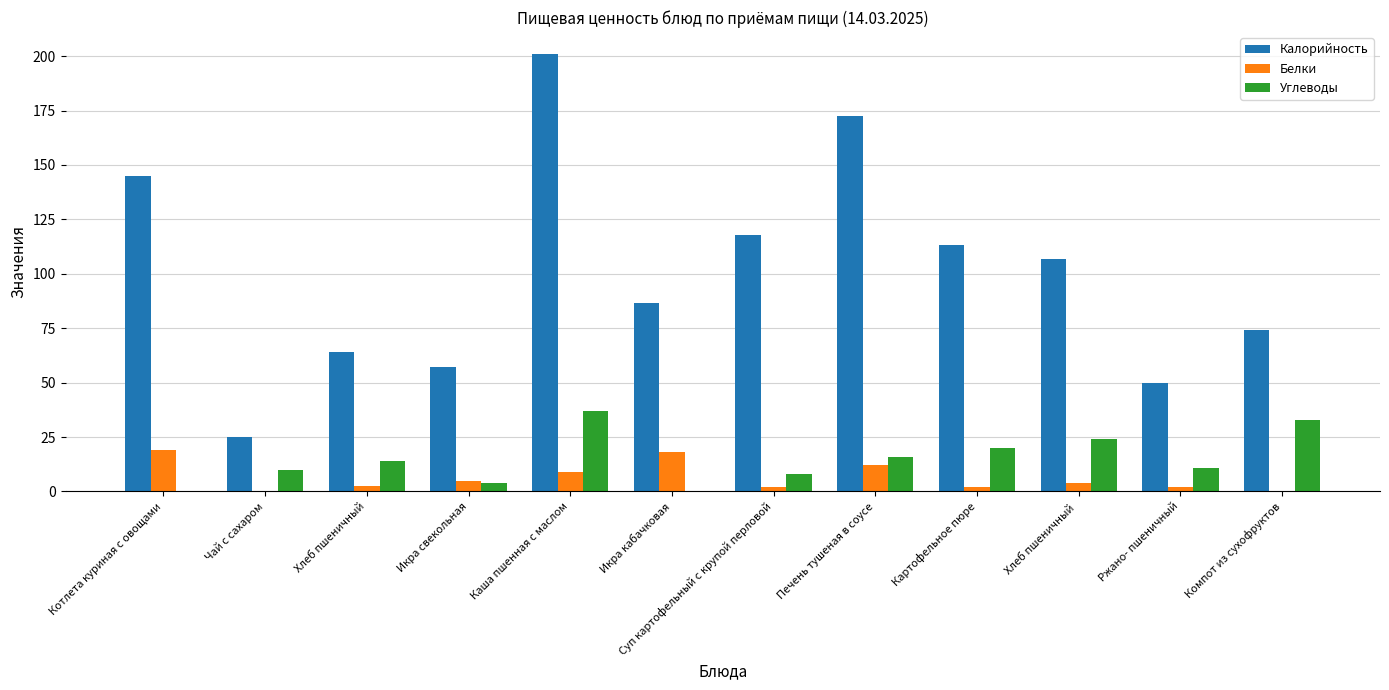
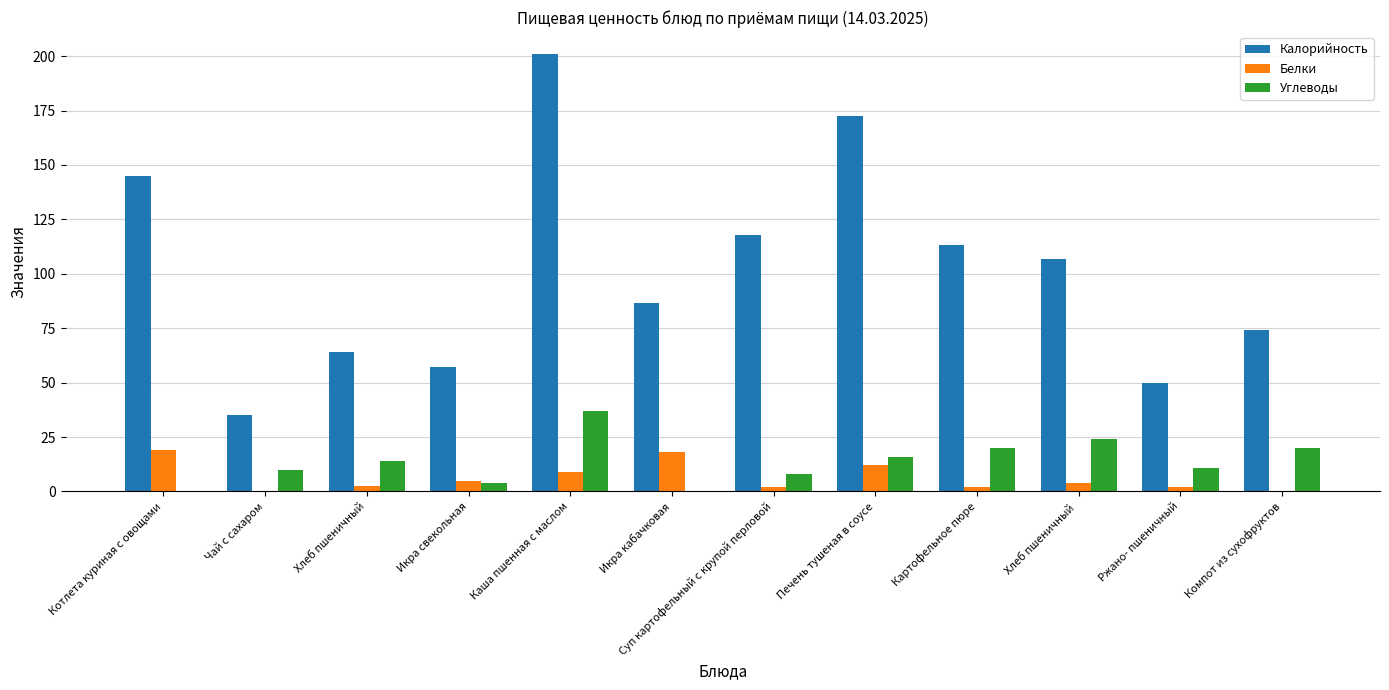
Калорийность, Чай с сахаром: 25 -> 35
Углеводы, Компот из сухофруктов: 33 -> 20
